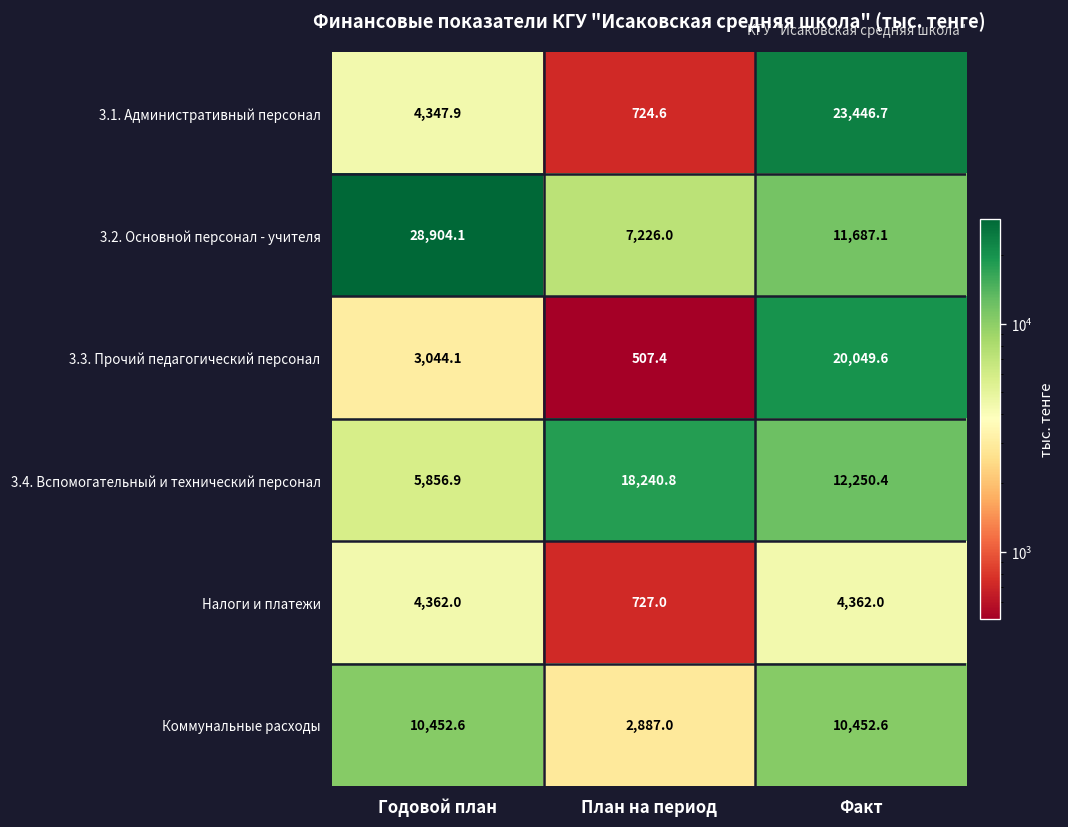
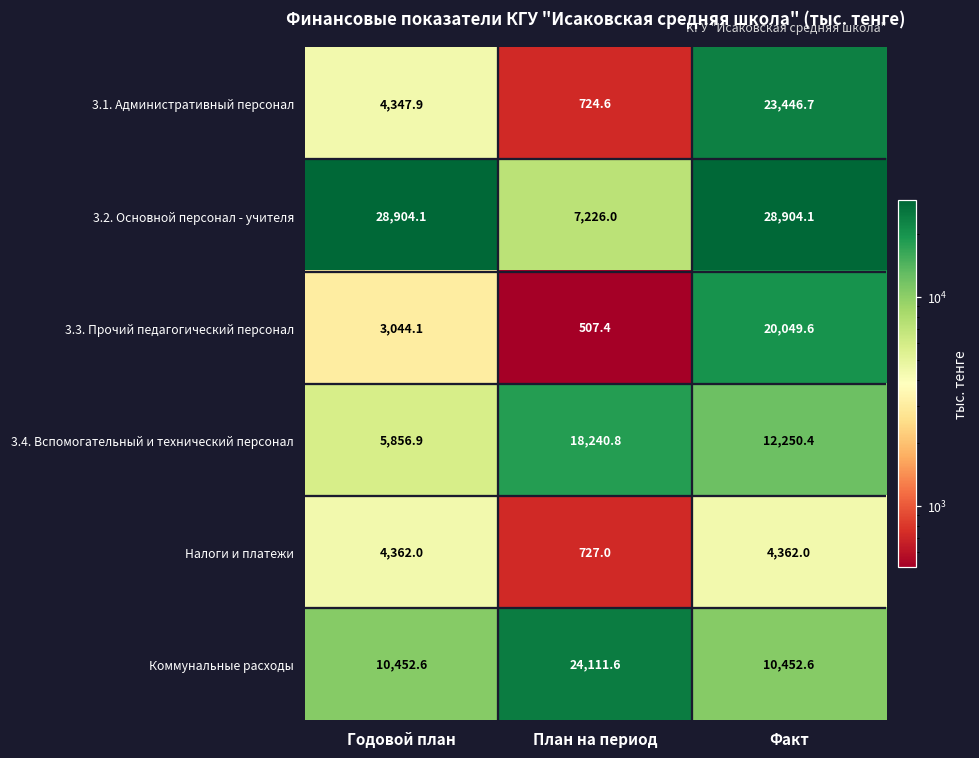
3.2. Основной персонал - учителя, Факт: 11,687.1 -> 28,904.1
Коммунальные расходы, План на период: 2,887.0 -> 24,111.6
